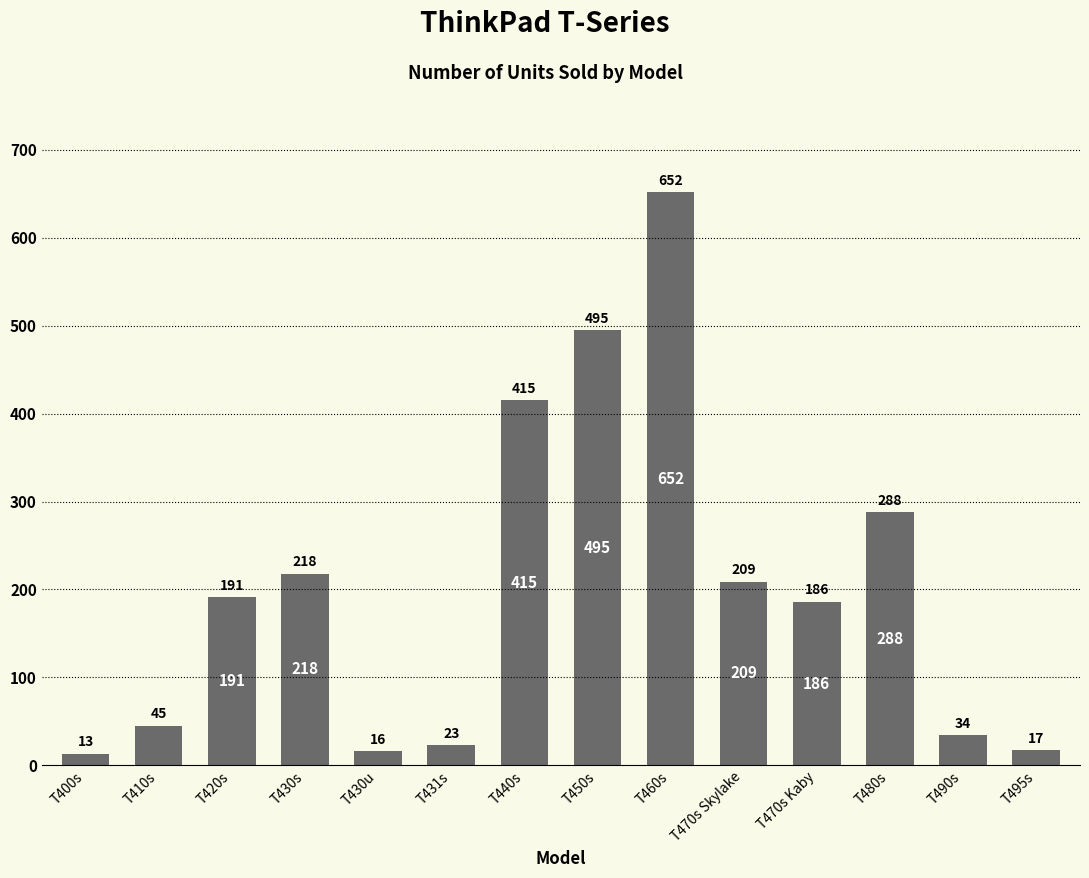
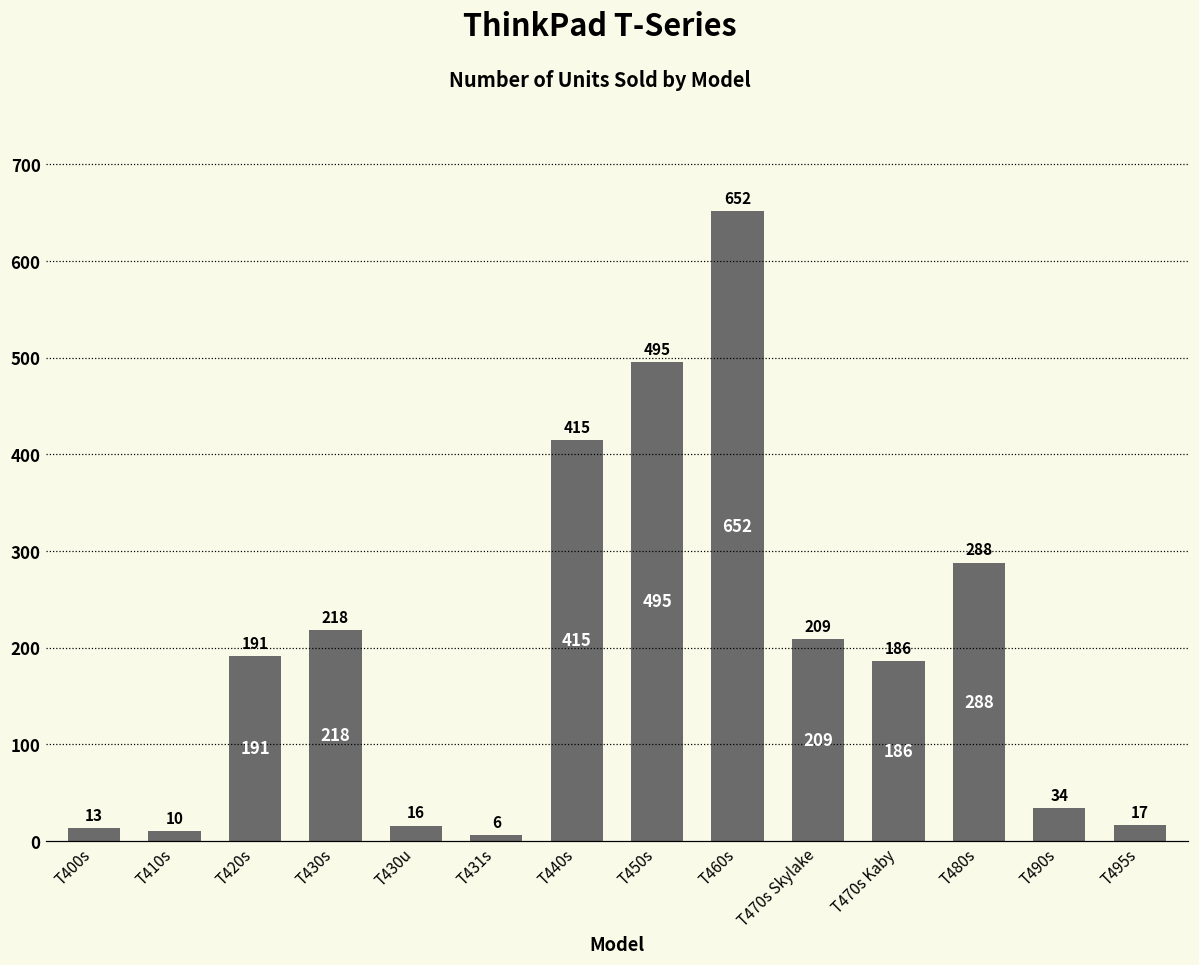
T410s: 45 -> 10
T431s: 23 -> 6
